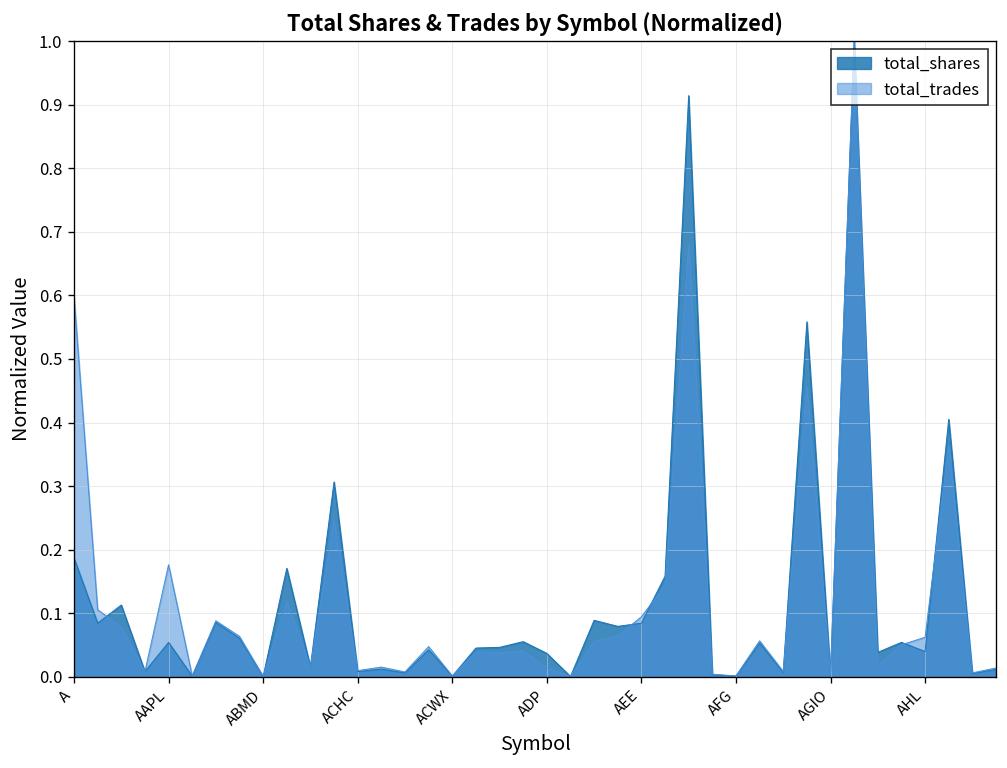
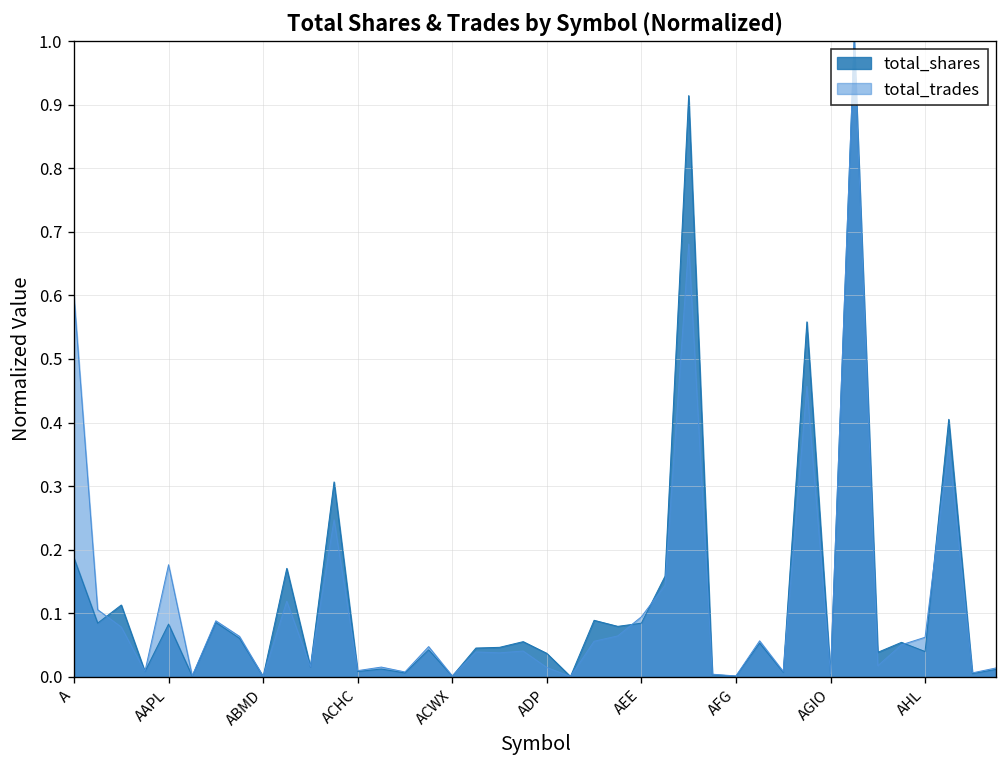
total_shares, AAPL: 0.05 -> 0.08
